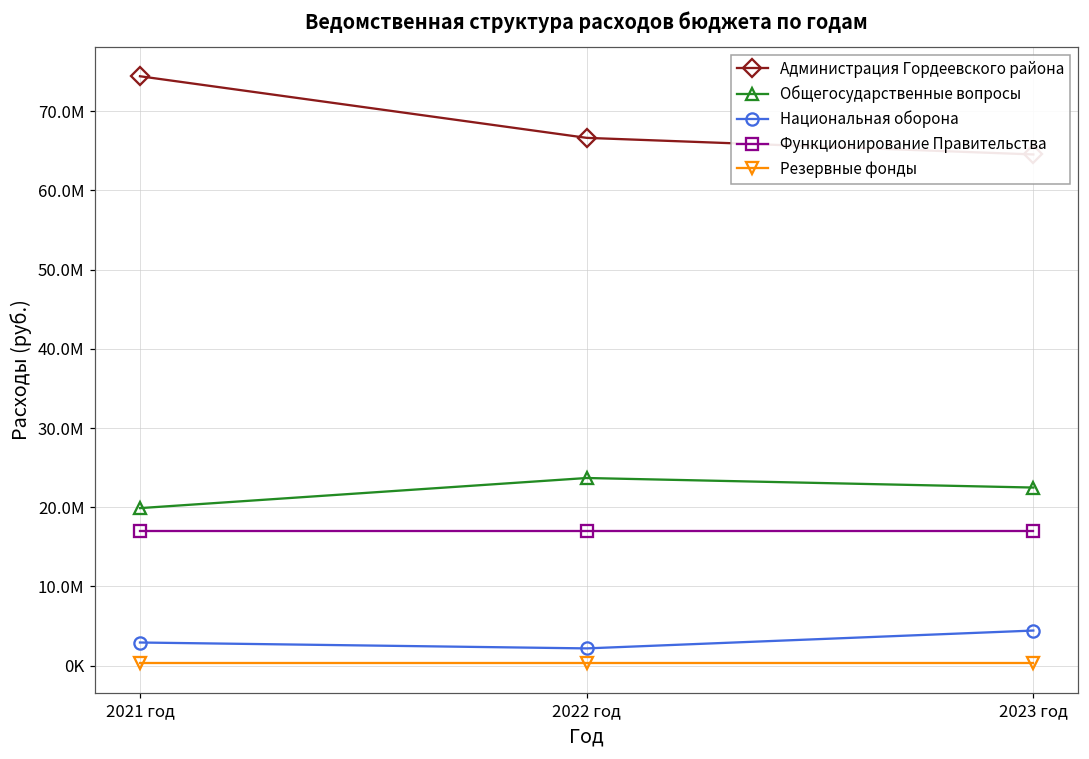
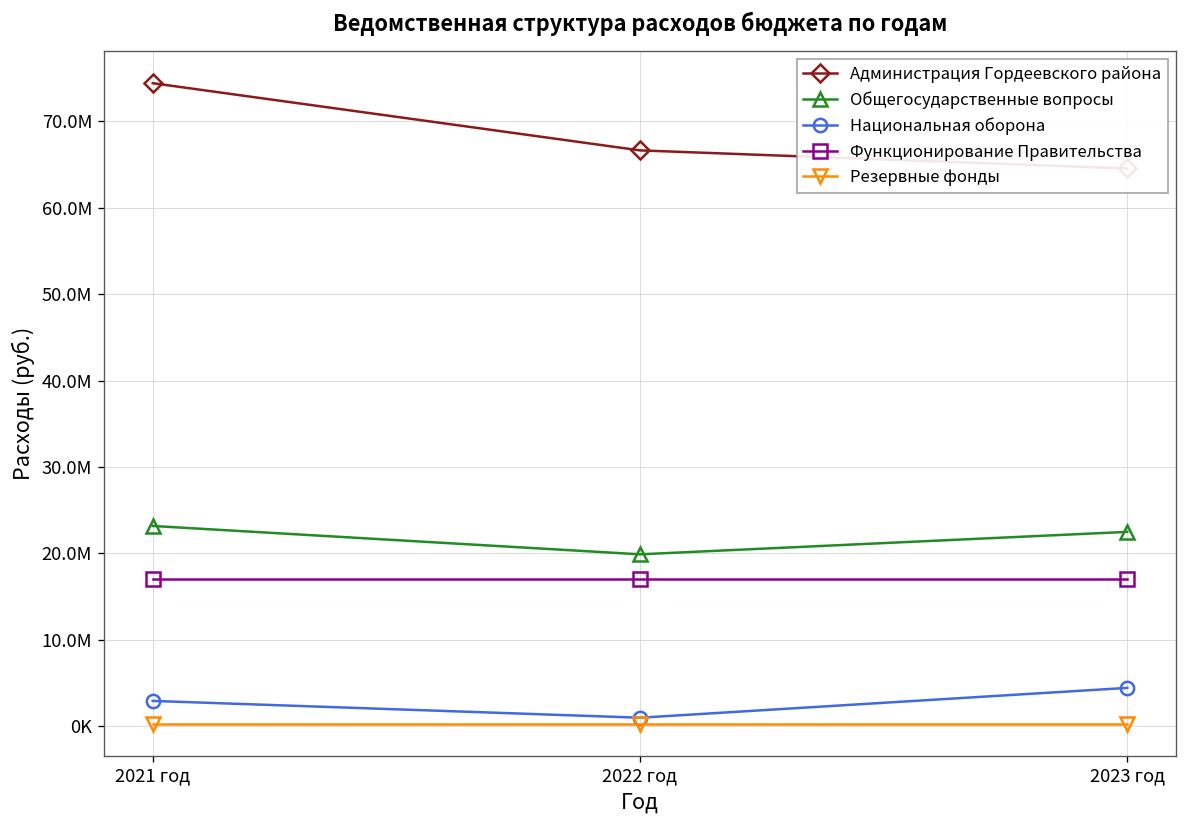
Общегосударственные вопросы, 2021 год: 20000000 -> 23000000
Общегосударственные вопросы, 2022 год: 24000000 -> 20000000
Национальная оборона, 2022 год: 2000000 -> 1000000
